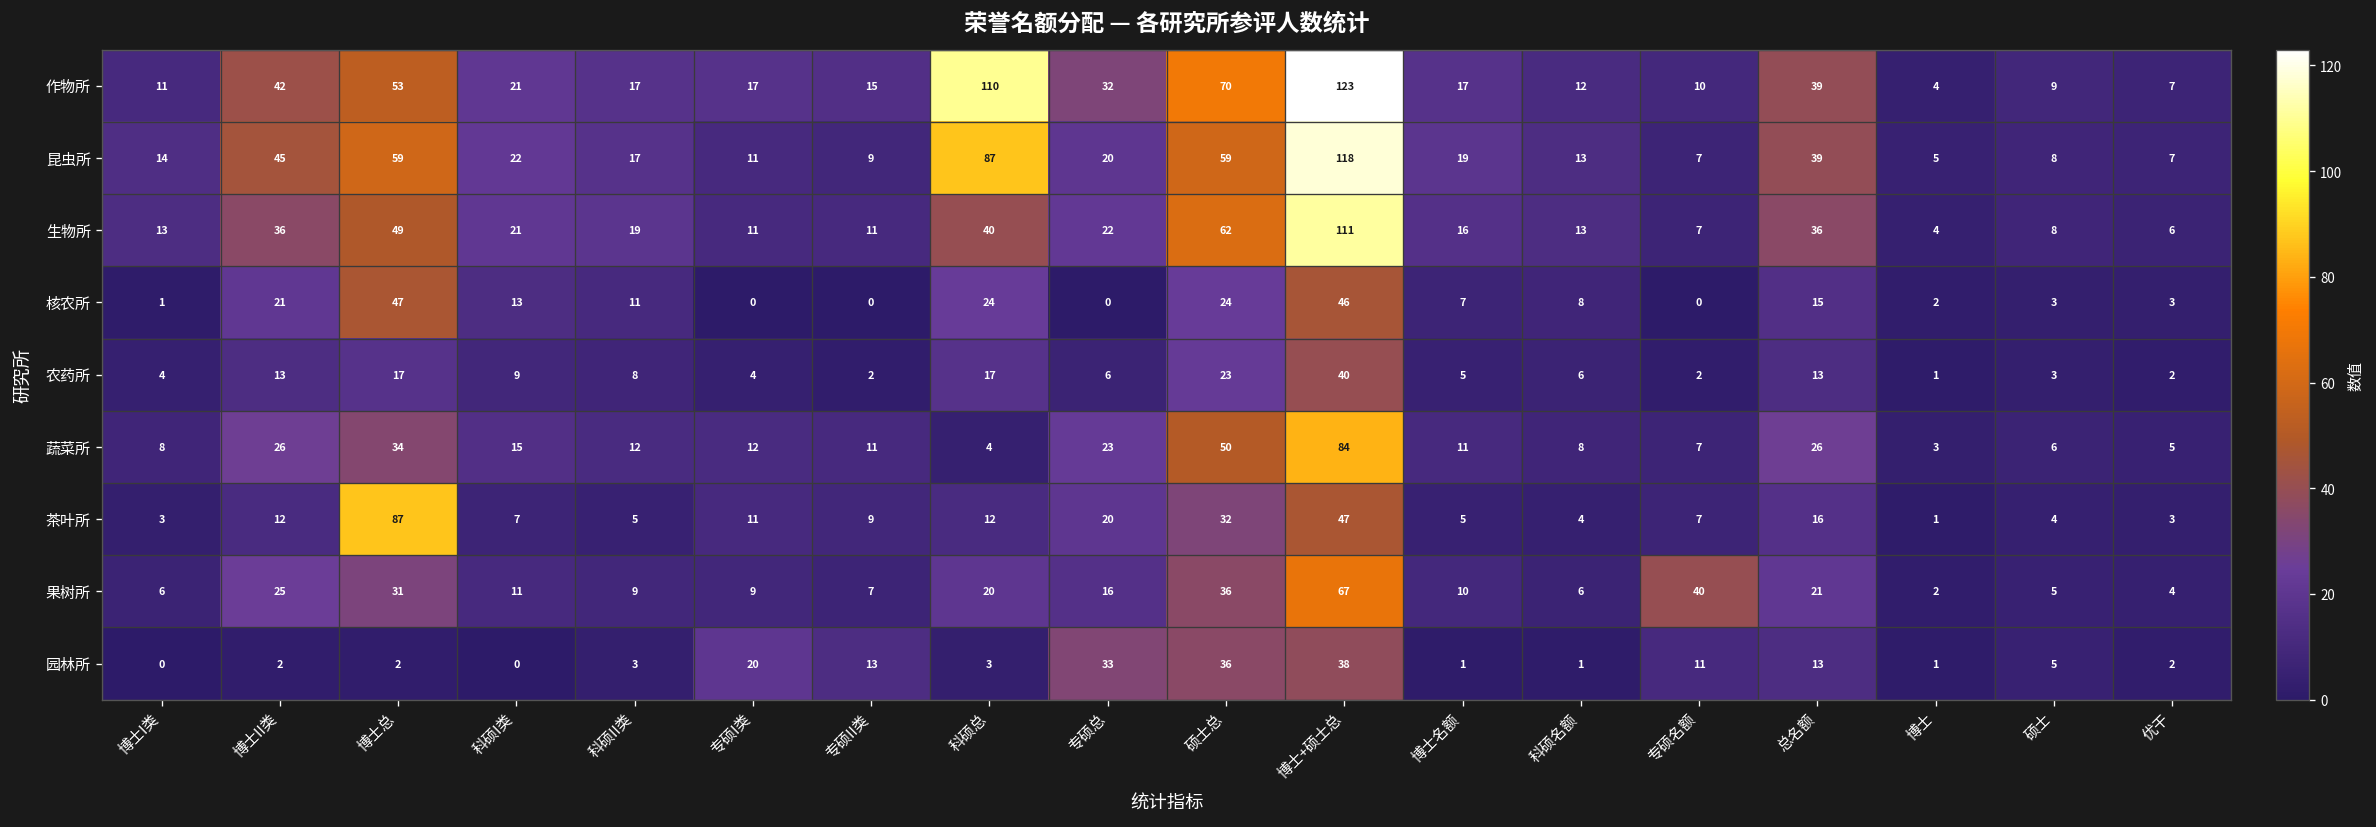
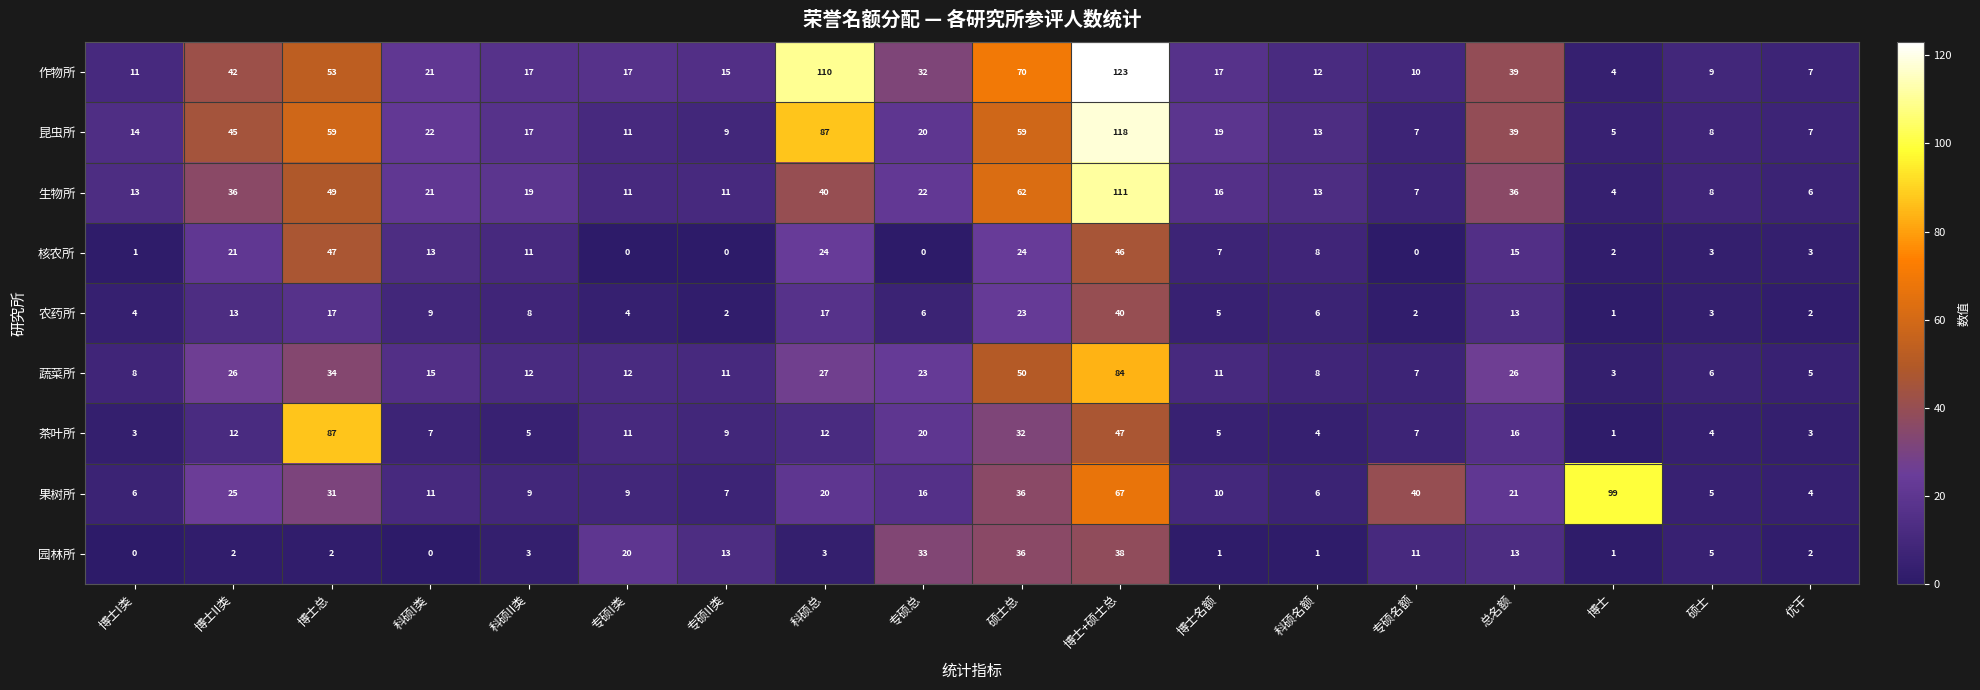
蔬菜所, 科硕总: 4 -> 27
果树所, 博士: 2 -> 99
